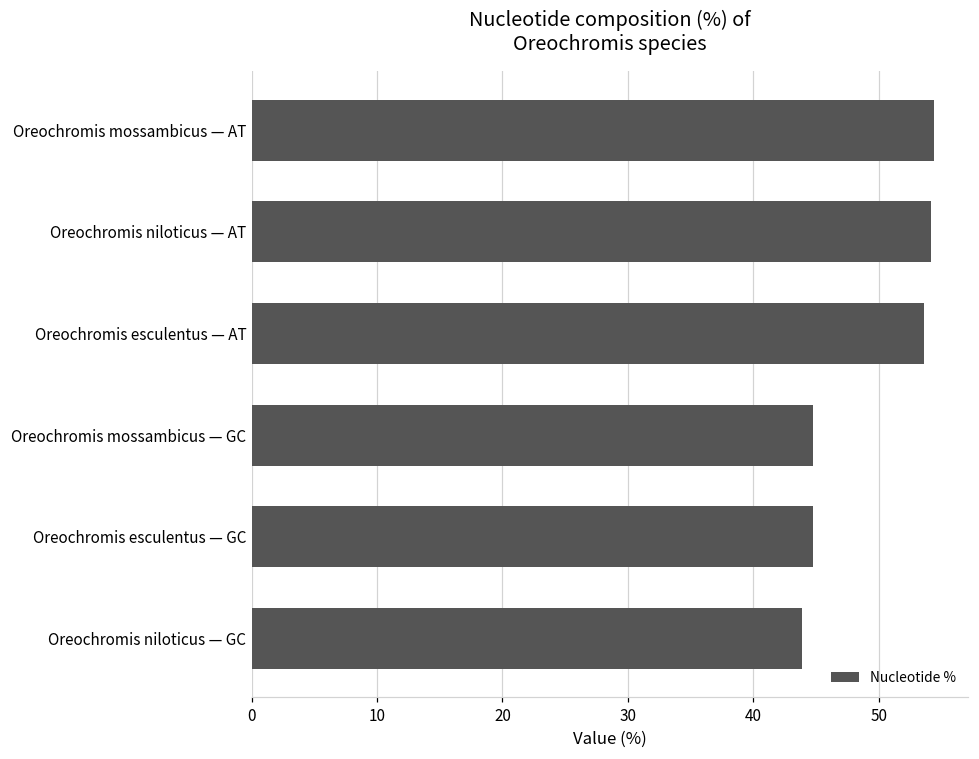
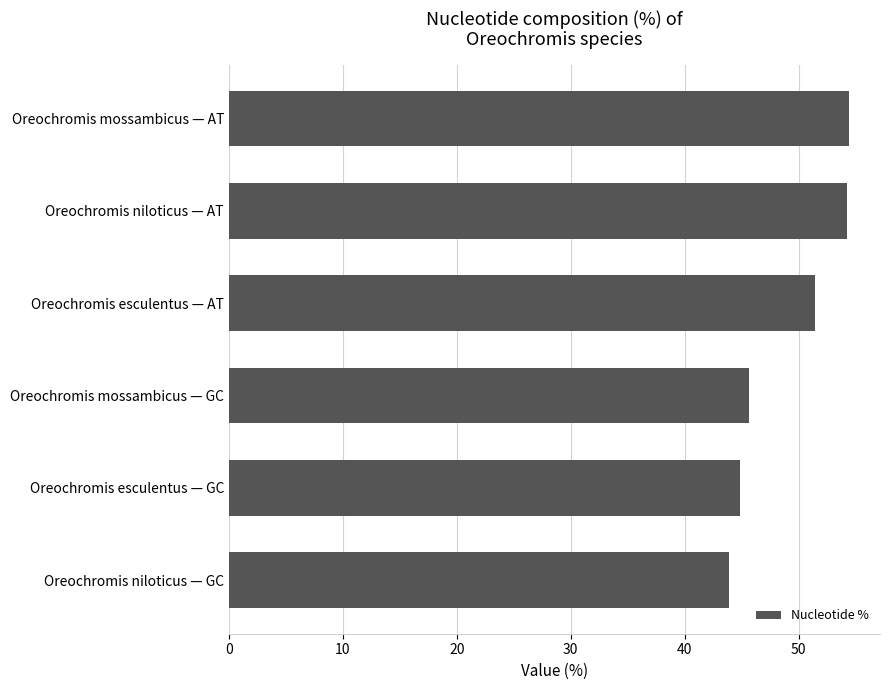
Oreochromis esculentus — AT: 53.6 -> 51.4
Oreochromis mossambicus — GC: 44.8 -> 45.6
